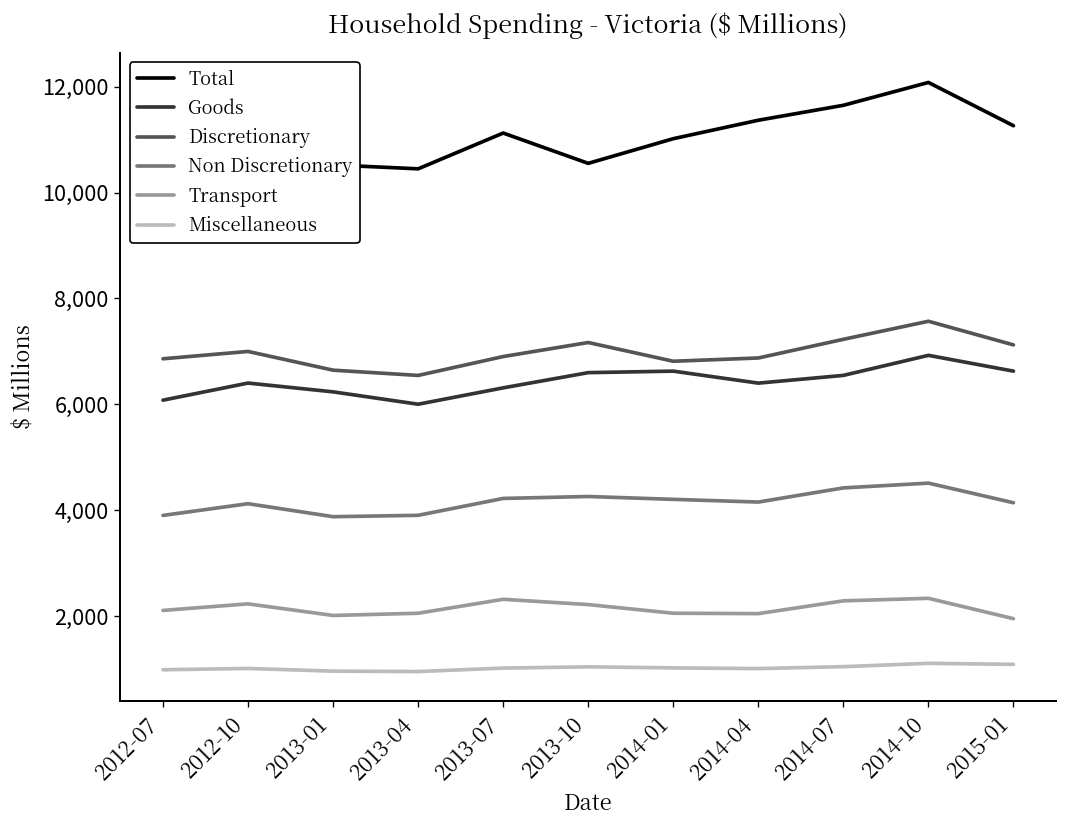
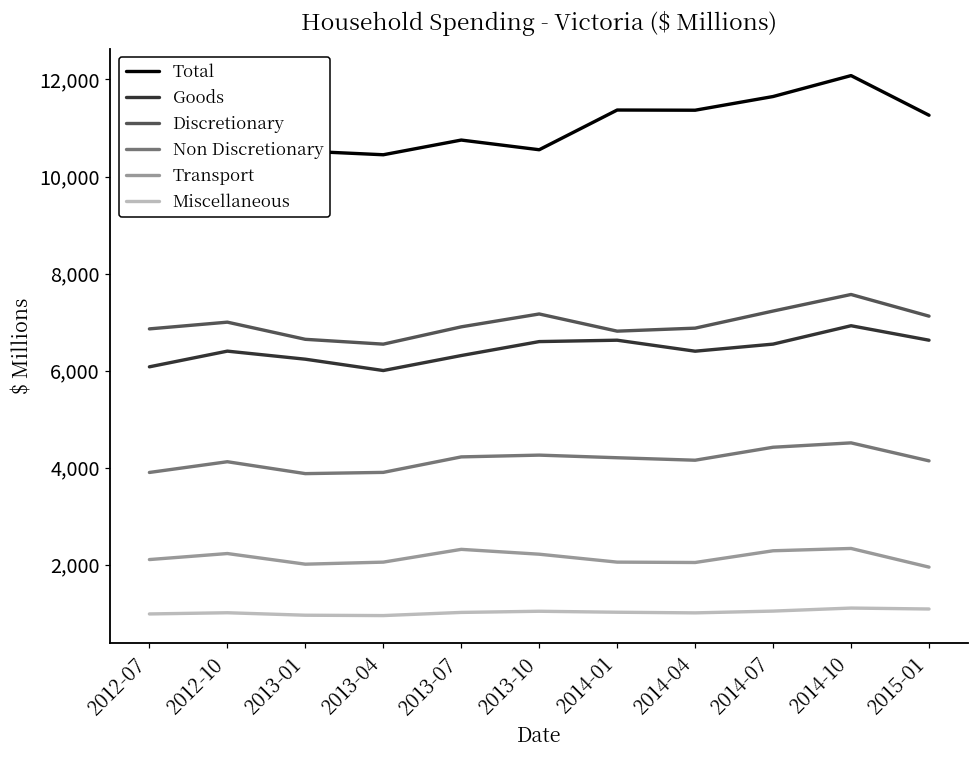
Total, 2013-07: 11,100 -> 10,800
Total, 2014-01: 11,000 -> 11,400
